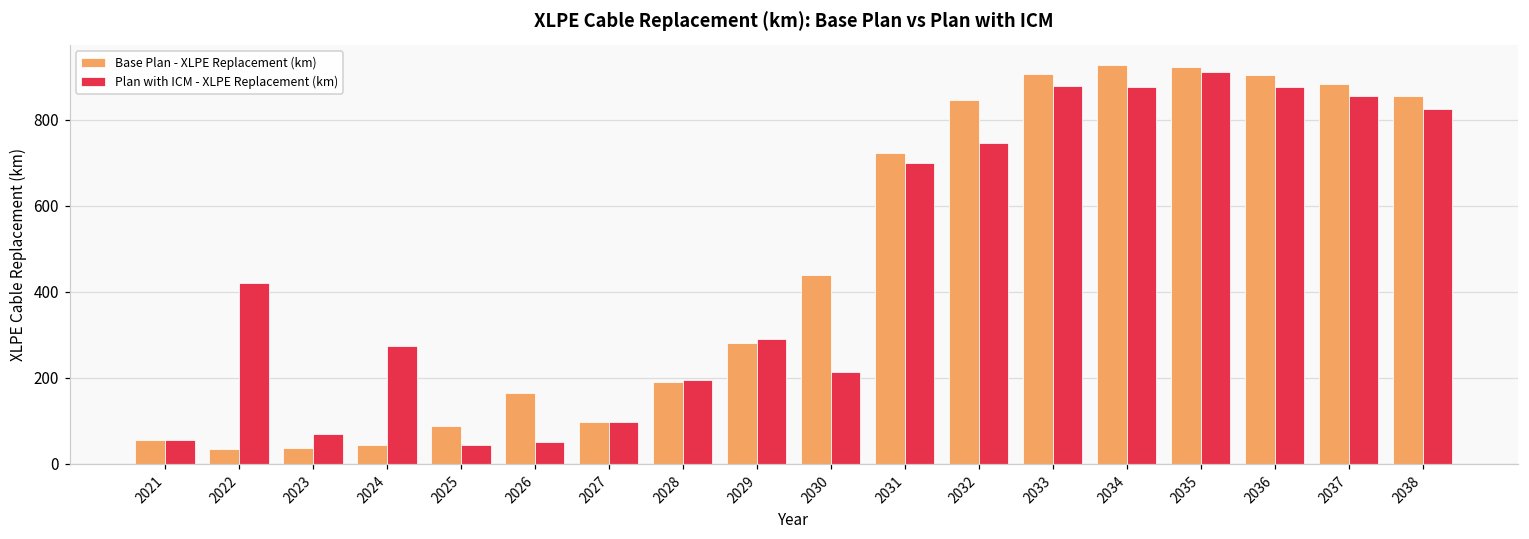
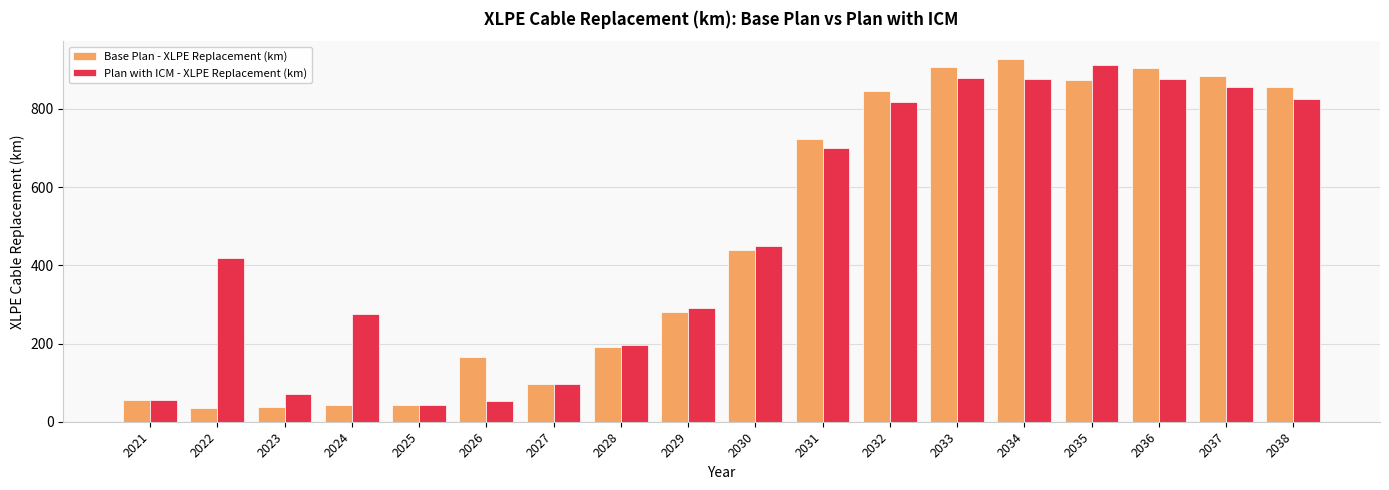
Base Plan - XLPE Replacement (km), 2025: 90 -> 40
Plan with ICM - XLPE Replacement (km), 2030: 210 -> 450
Plan with ICM - XLPE Replacement (km), 2032: 750 -> 820
Base Plan - XLPE Replacement (km), 2035: 920 -> 870
